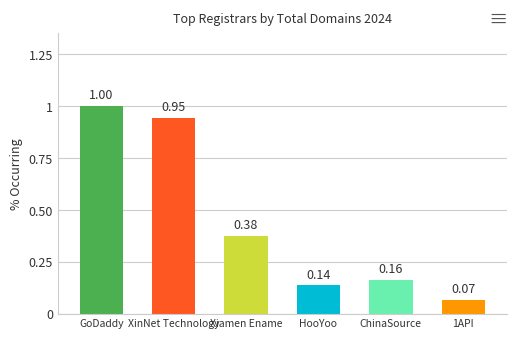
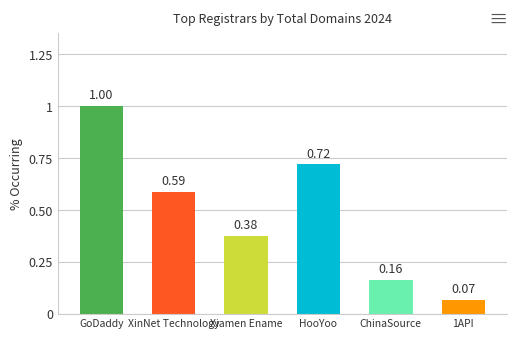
XinNet Technology: 0.95 -> 0.59
HooYoo: 0.14 -> 0.72
